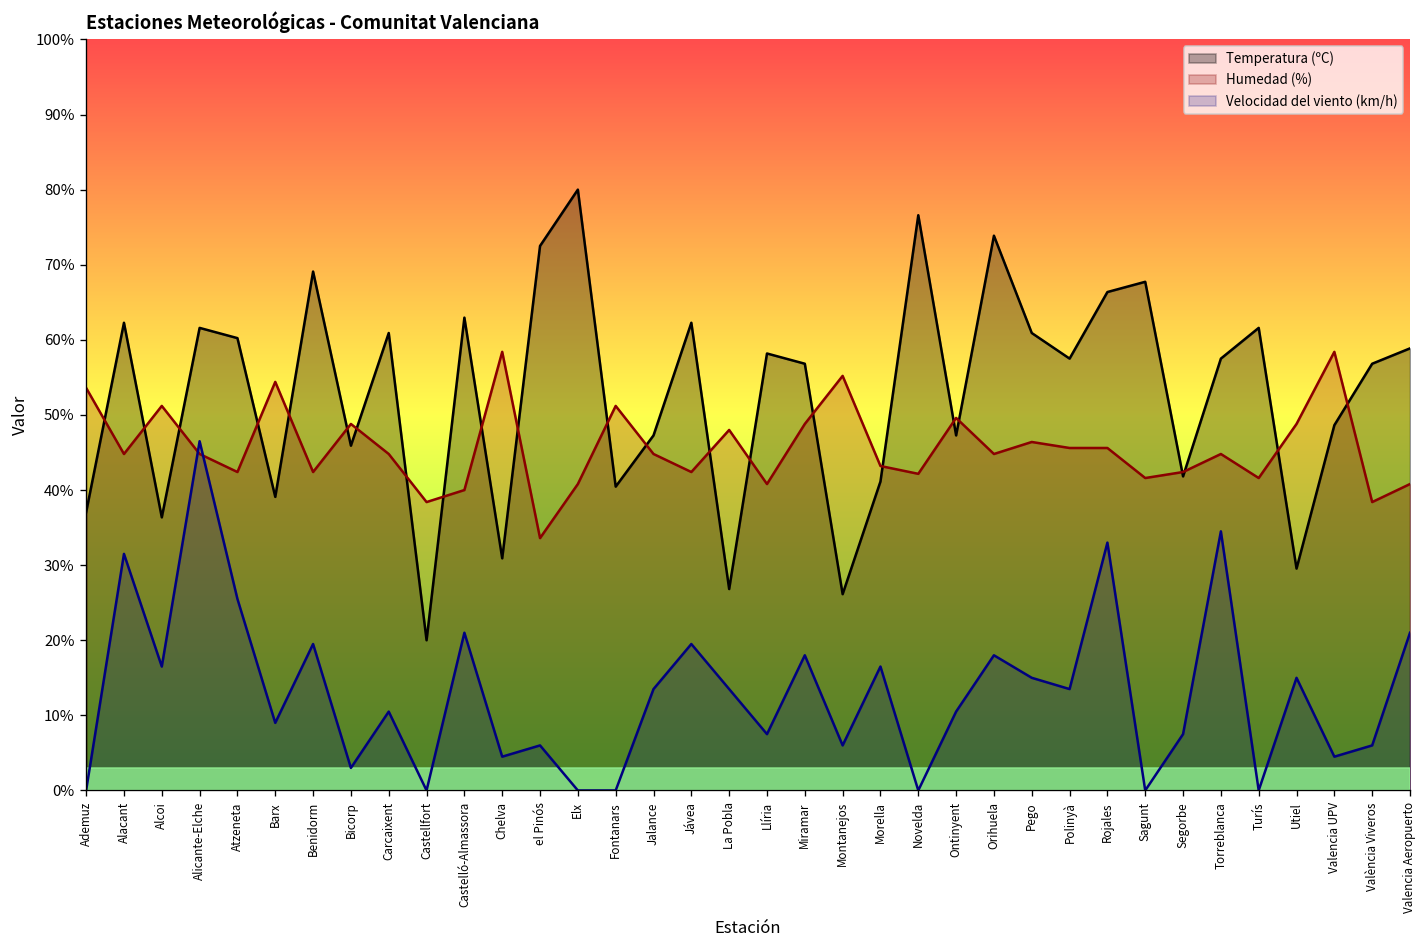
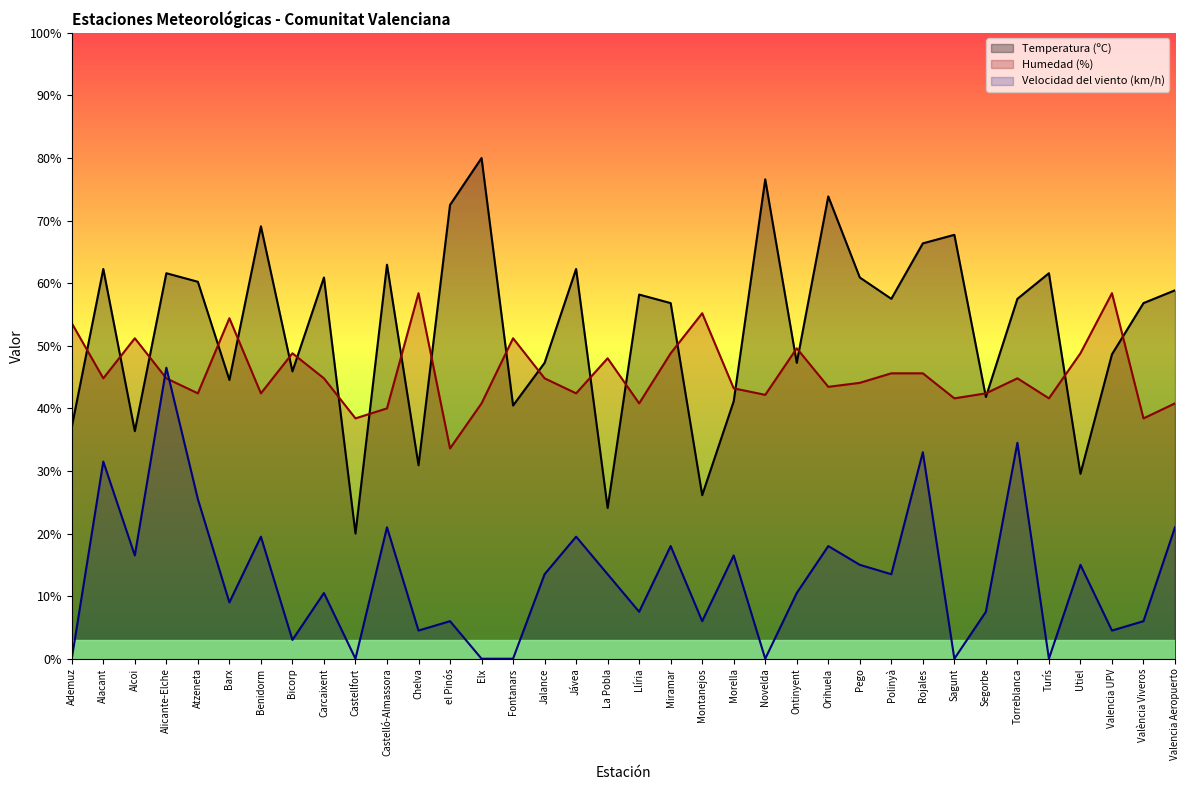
Temperatura (ºC), Barx: 39% -> 45%
Temperatura (ºC), La Pobla: 27% -> 24%
Humedad (%), Orihuela: 45% -> 43%
Humedad (%), Pego: 46% -> 44%
